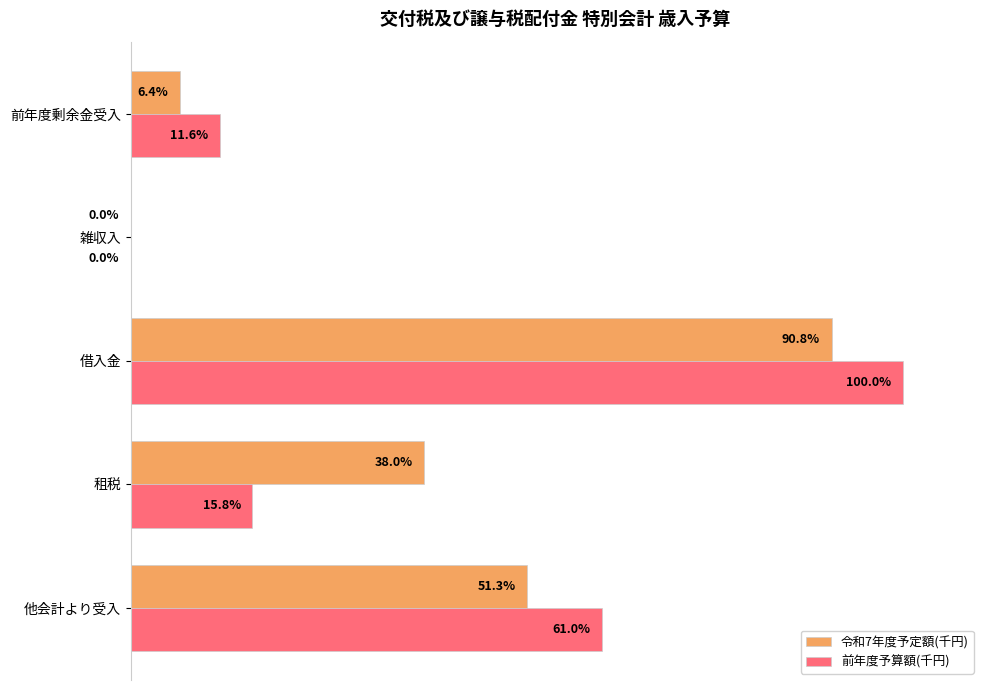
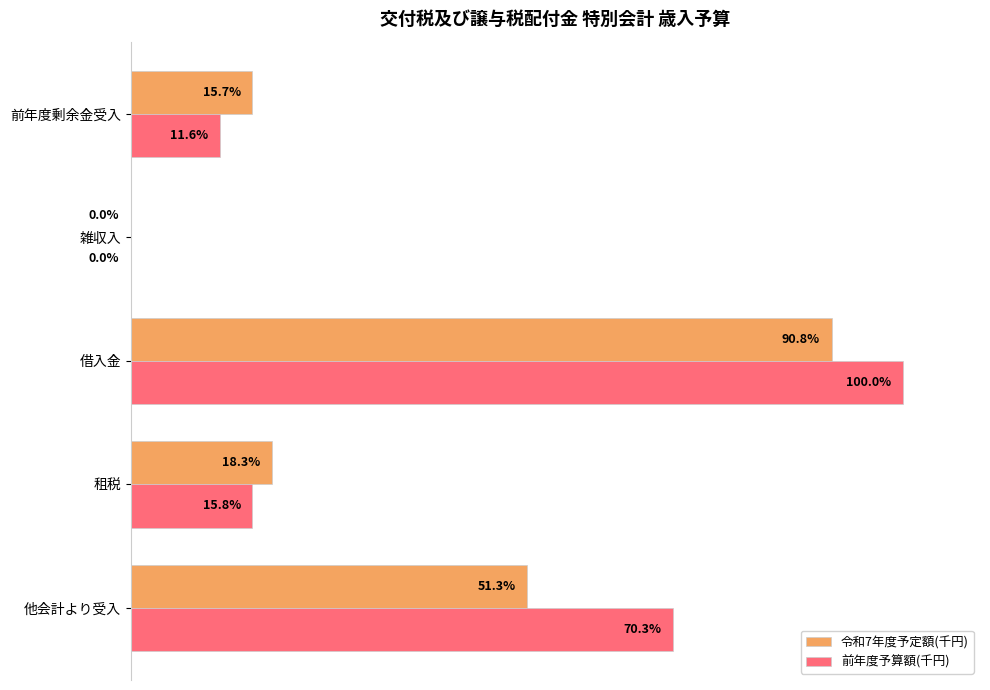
令和7年度予定額(千円), 前年度剰余金受入: 6.4% -> 15.7%
令和7年度予定額(千円), 租税: 38.0% -> 18.3%
前年度予算額(千円), 他会計より受入: 61.0% -> 70.3%
